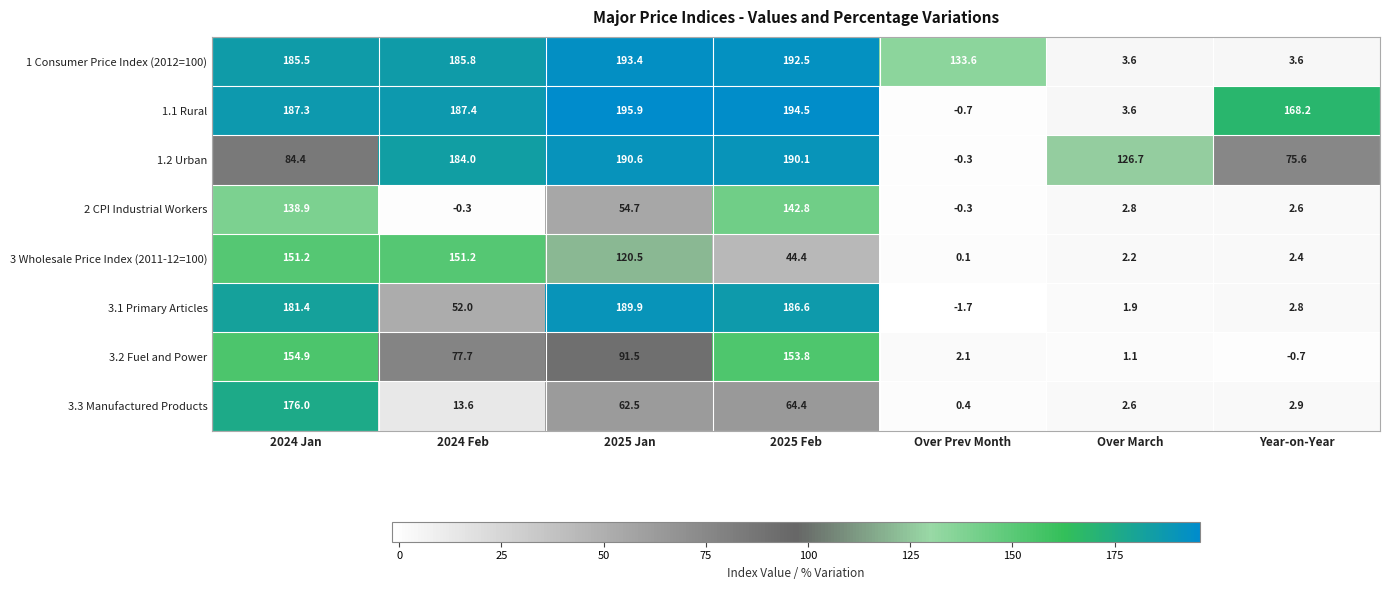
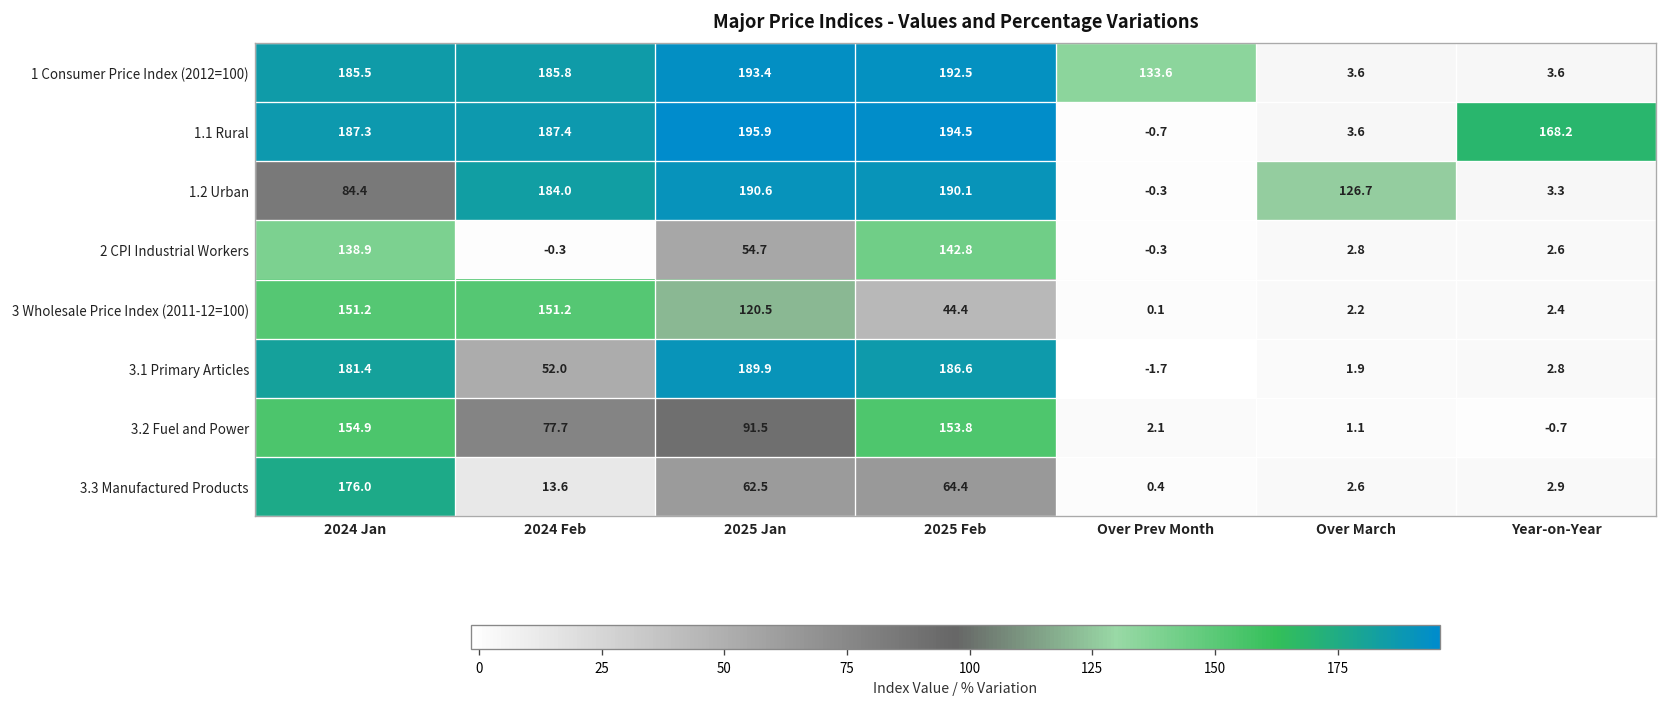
1.2 Urban, Year-on-Year: 75.6 -> 3.3
